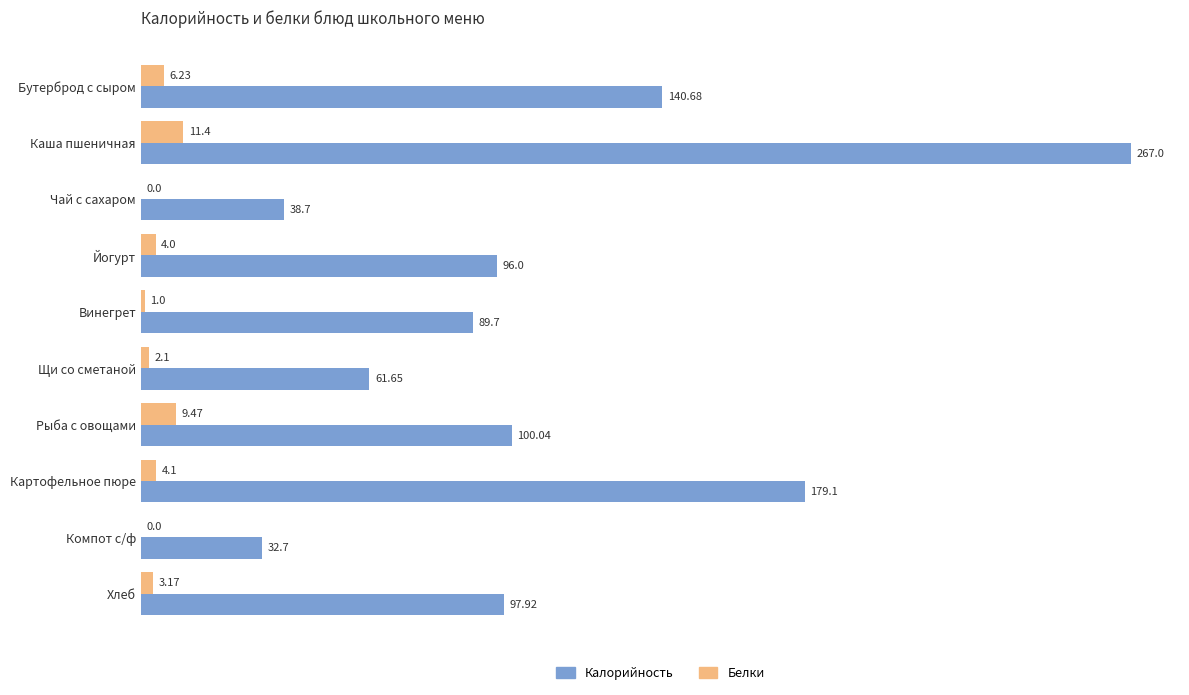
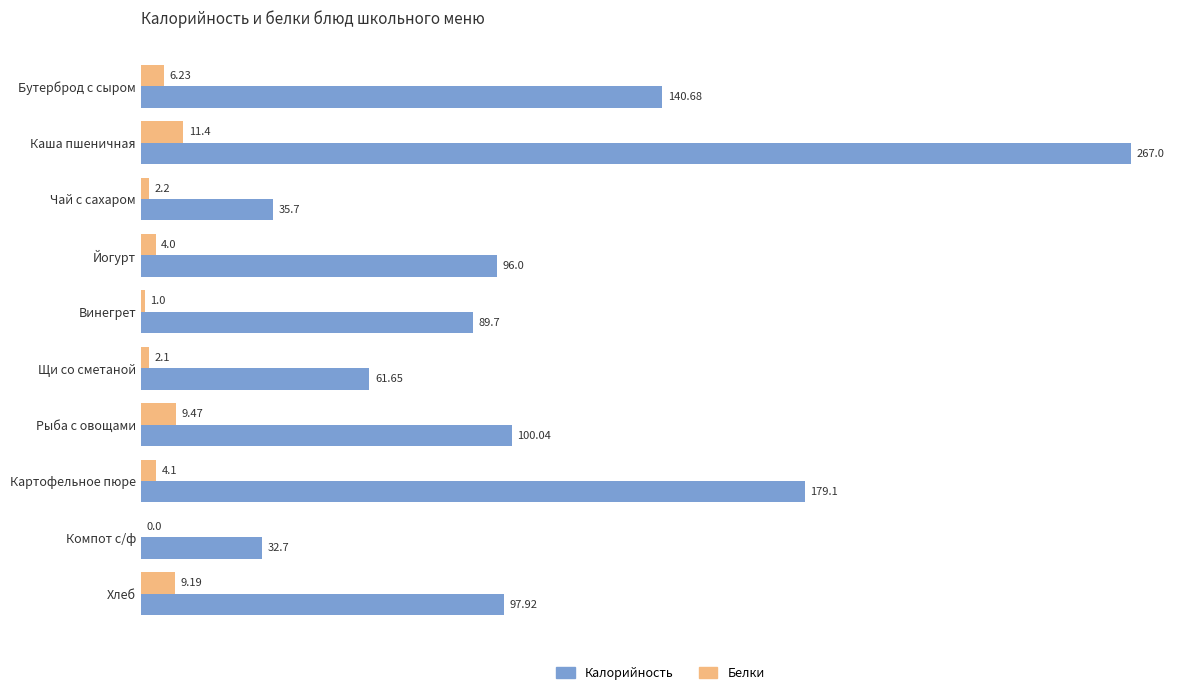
Белки, Чай с сахаром: 0.0 -> 2.2
Калорийность, Чай с сахаром: 38.7 -> 35.7
Белки, Хлеб: 3.17 -> 9.19
